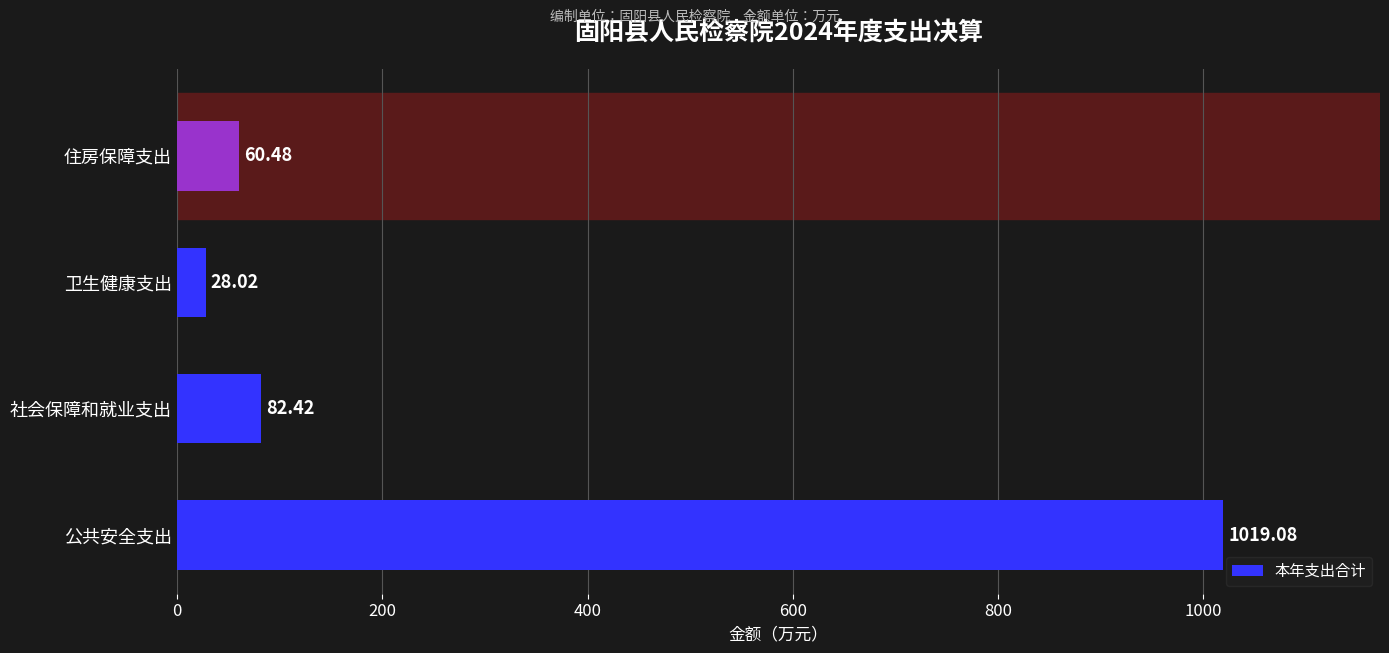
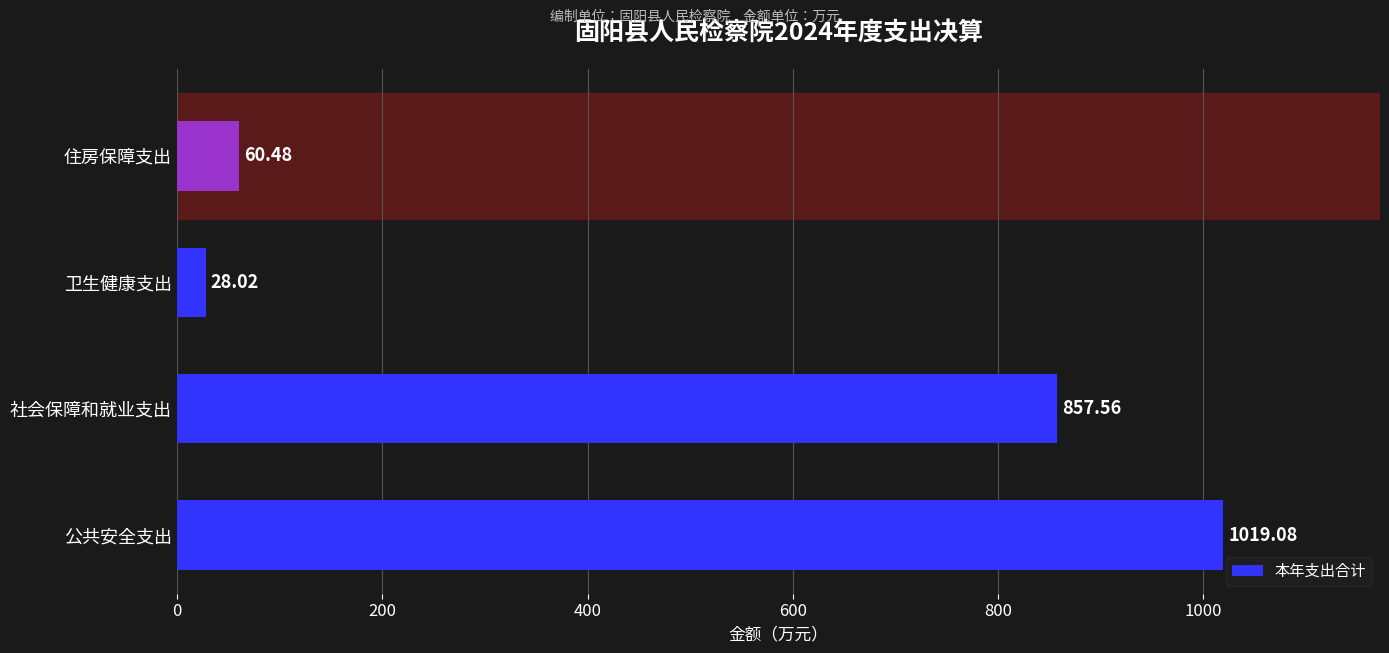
社会保障和就业支出: 82.42 -> 857.56
